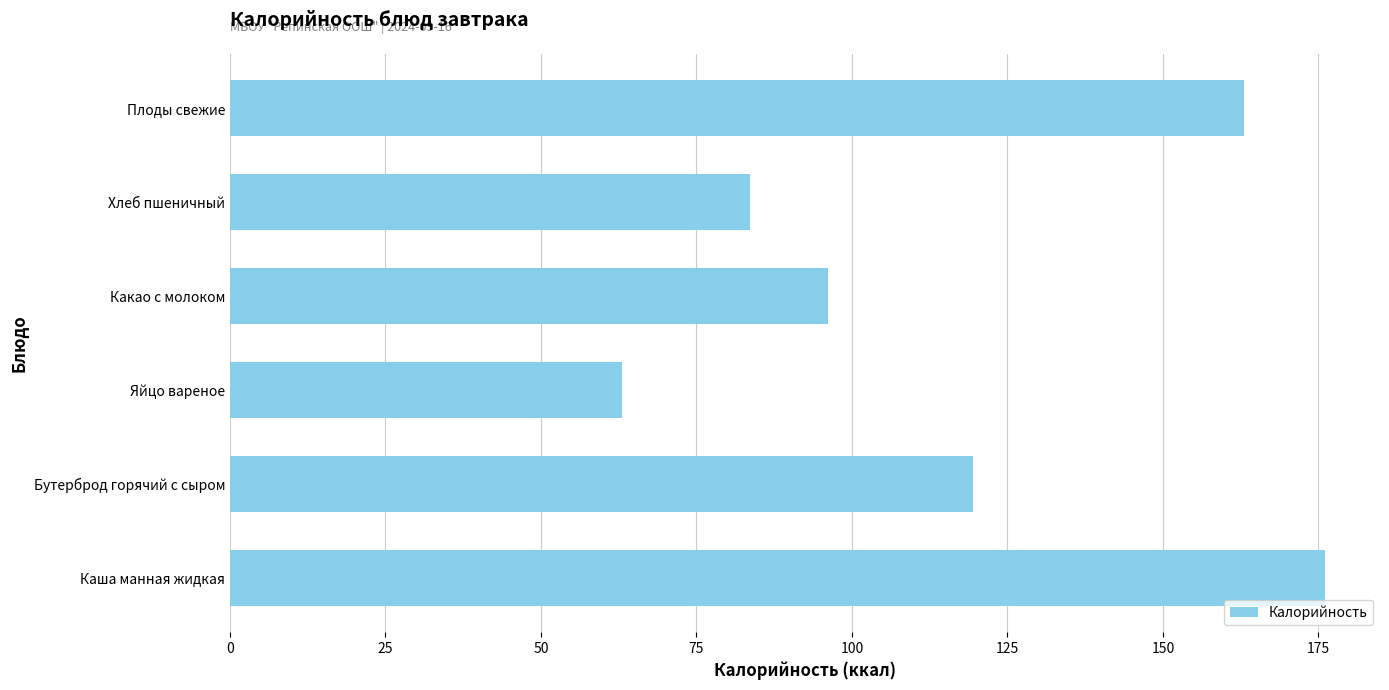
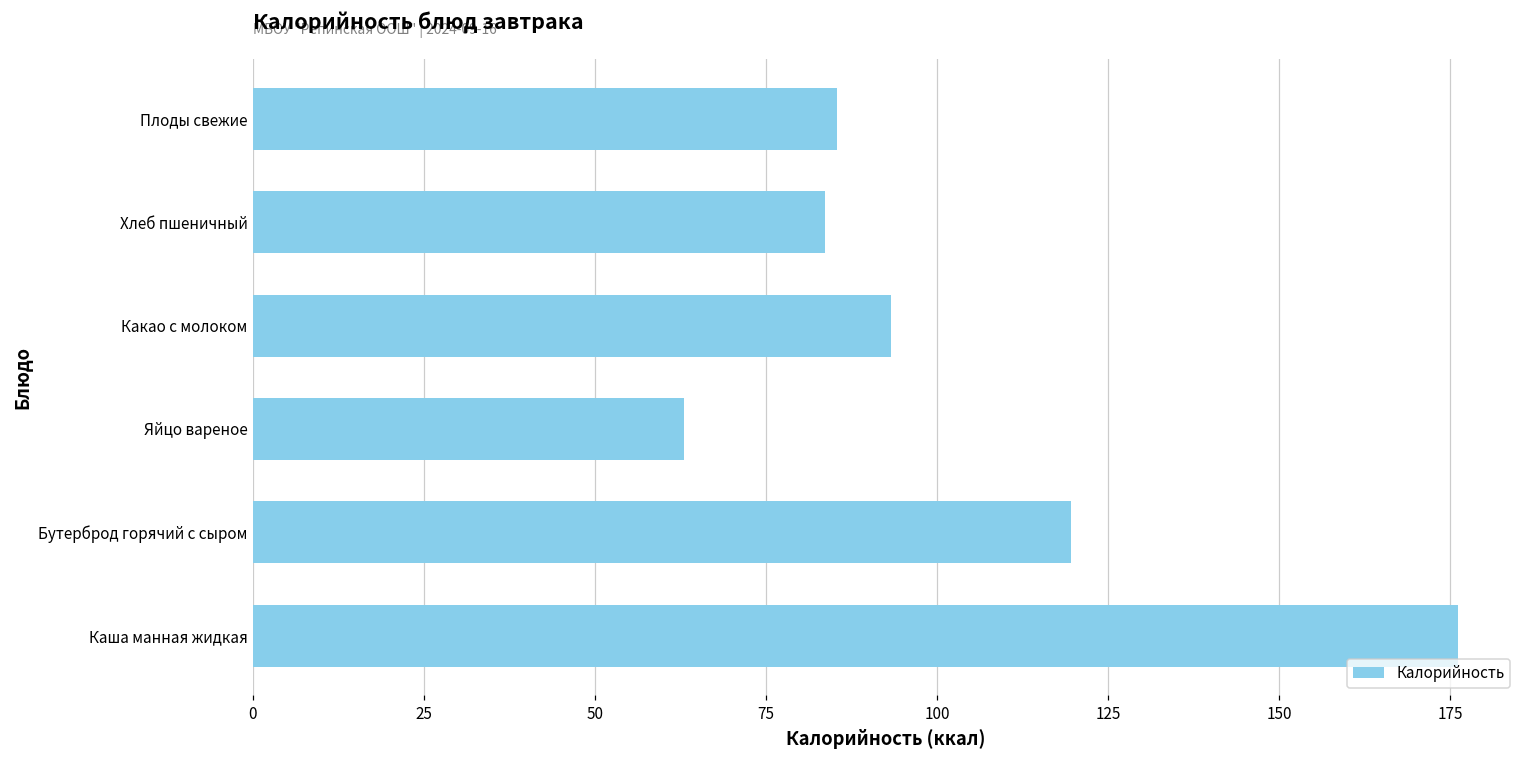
Плоды свежие: 163 -> 85
Какао с молоком: 96 -> 93
